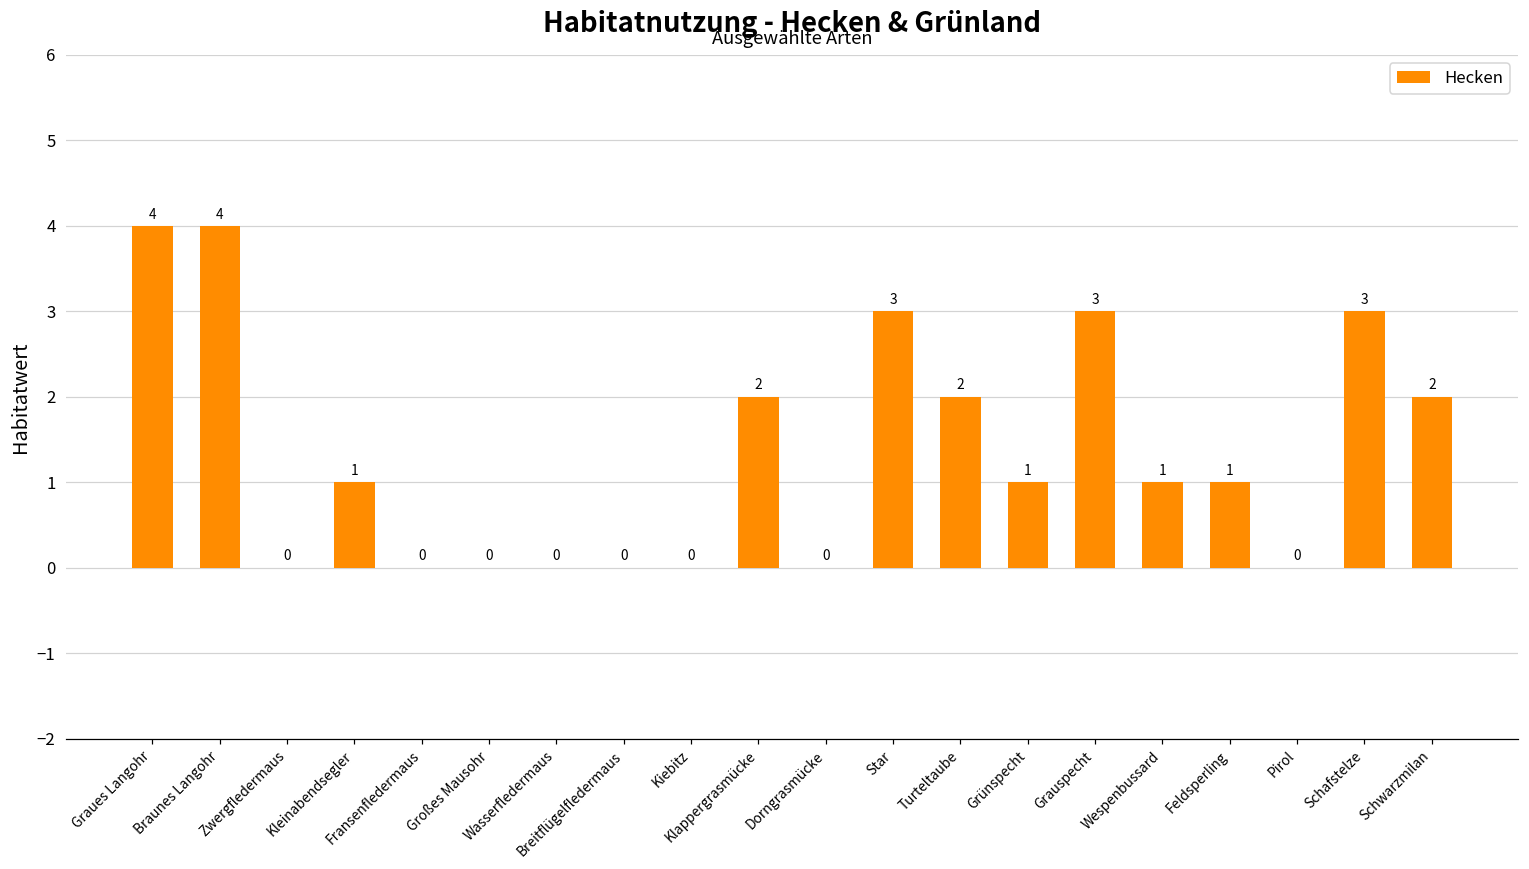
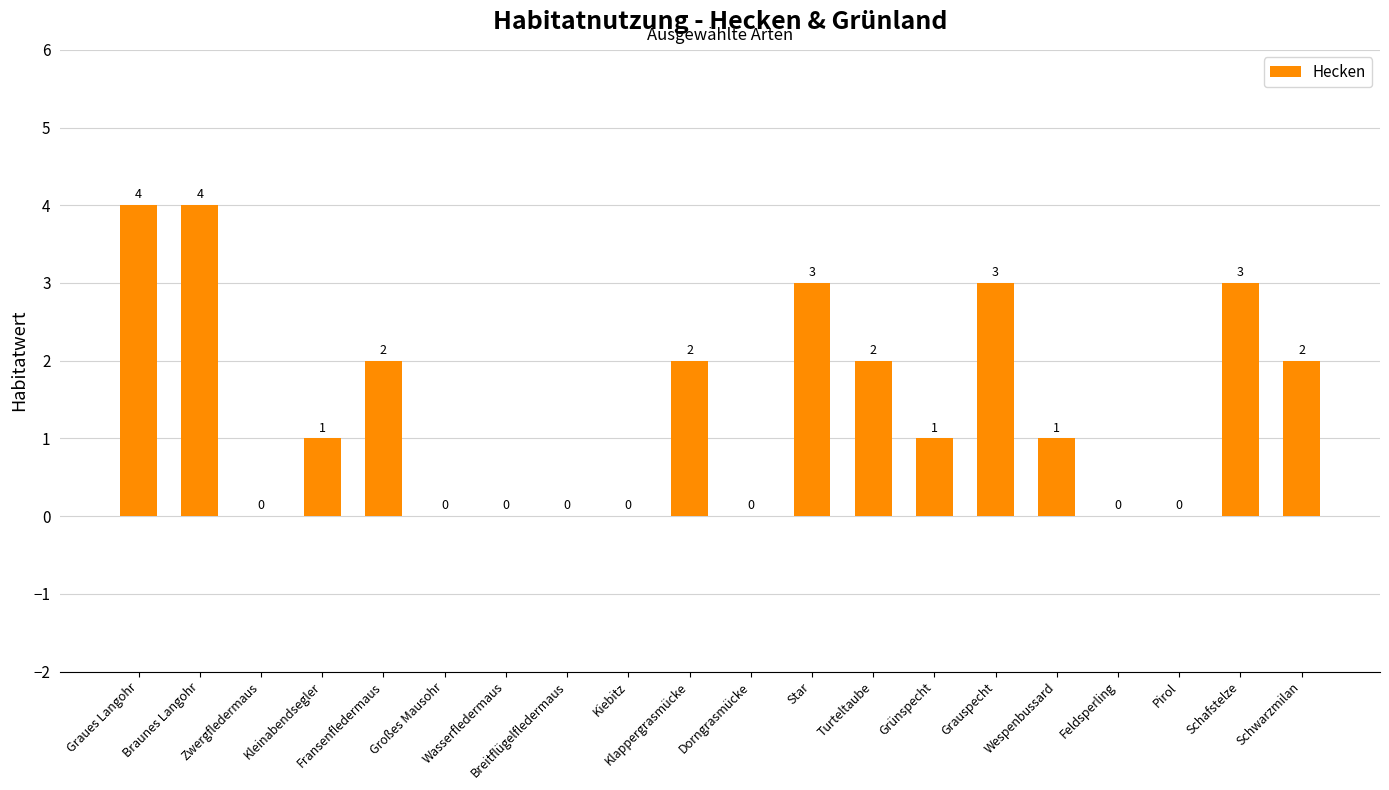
Fransenfledermaus: 0 -> 2
Feldsperling: 1 -> 0
